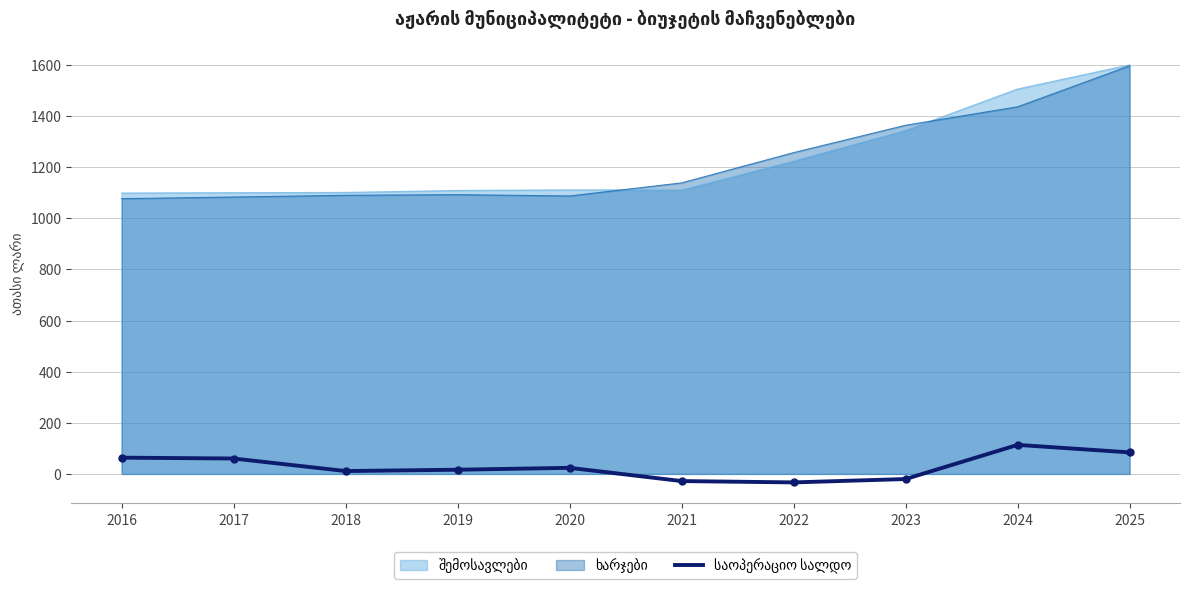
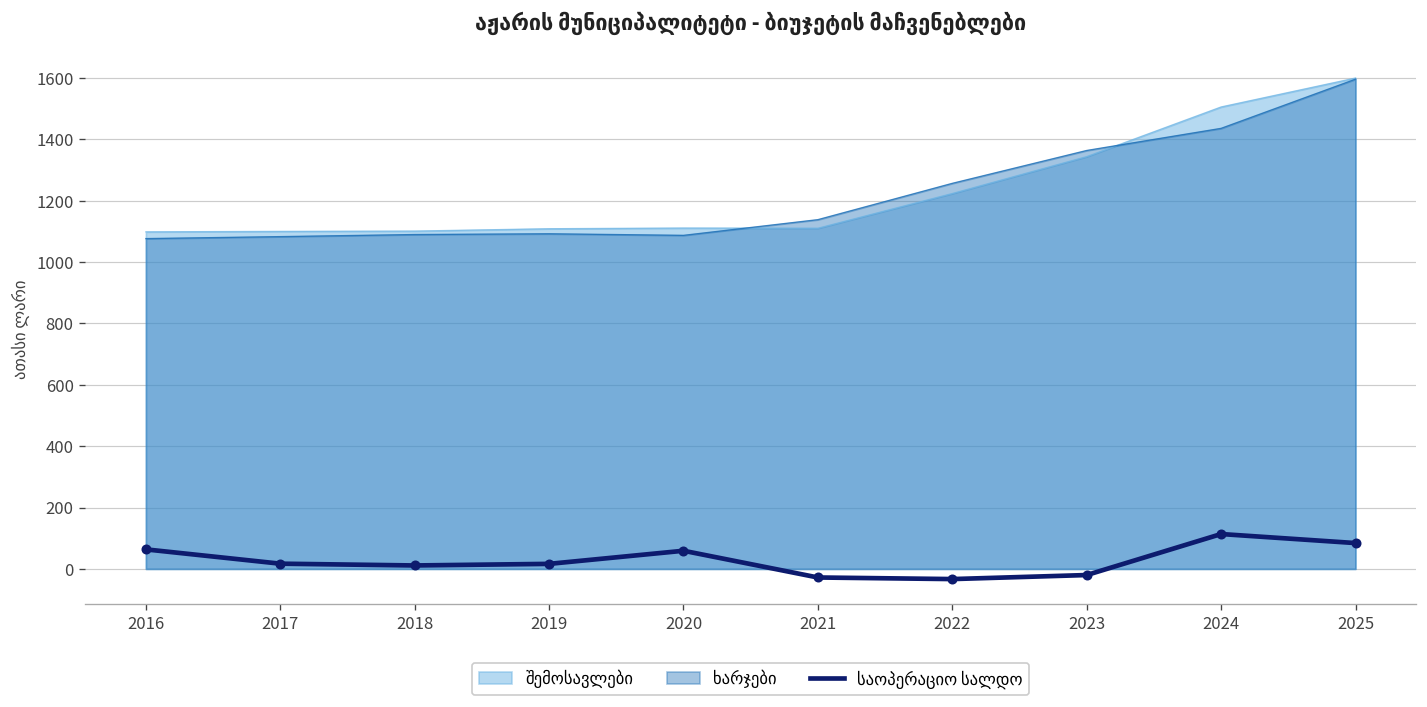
საოპერაციო სალდო, 2017: 60 -> 20
საოპერაციო სალდო, 2020: 20 -> 60
